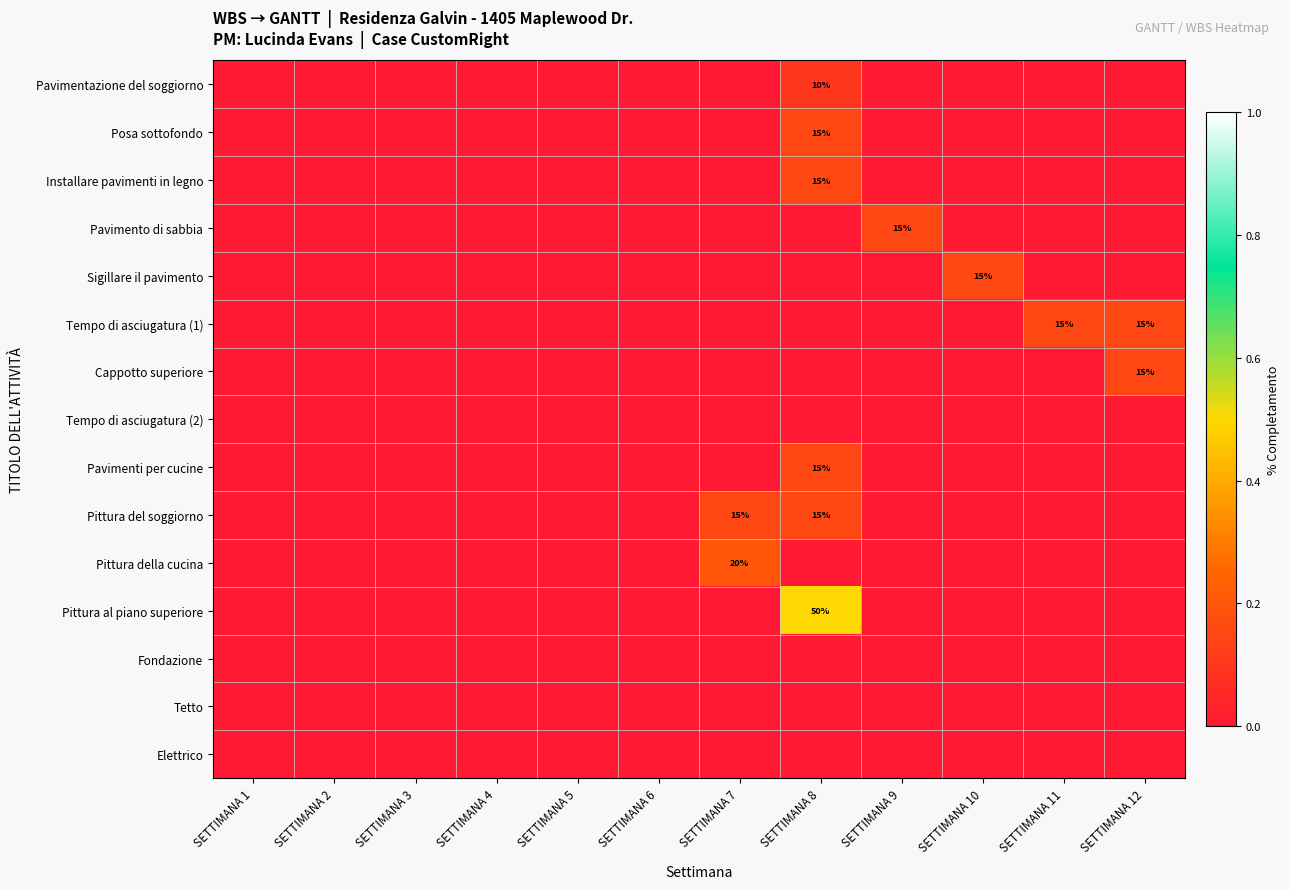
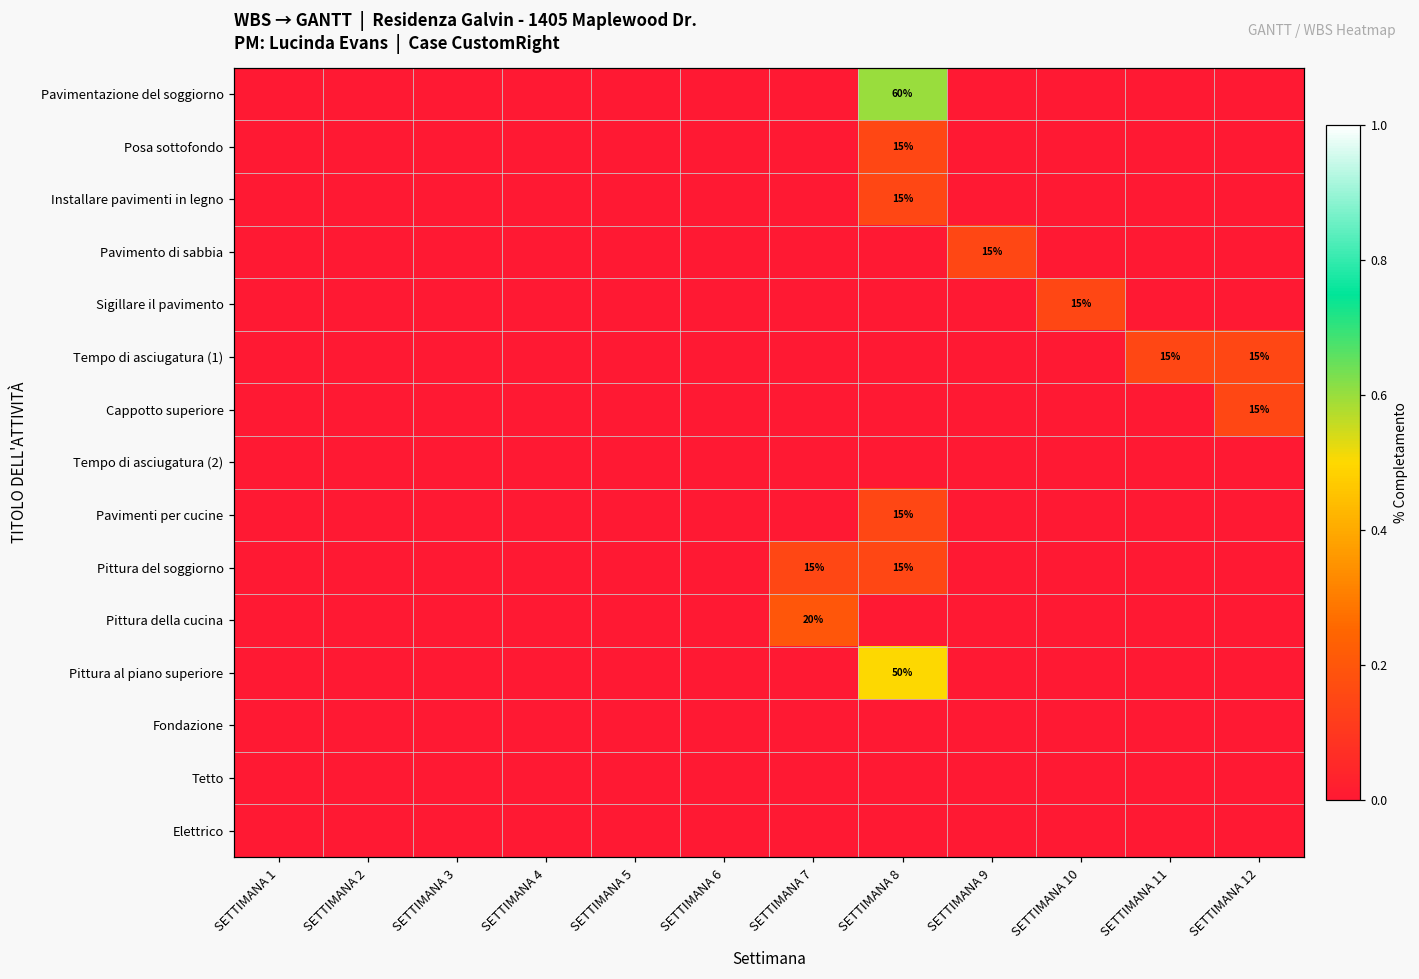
Pavimentazione del soggiorno, SETTIMANA 8: 10% -> 60%
